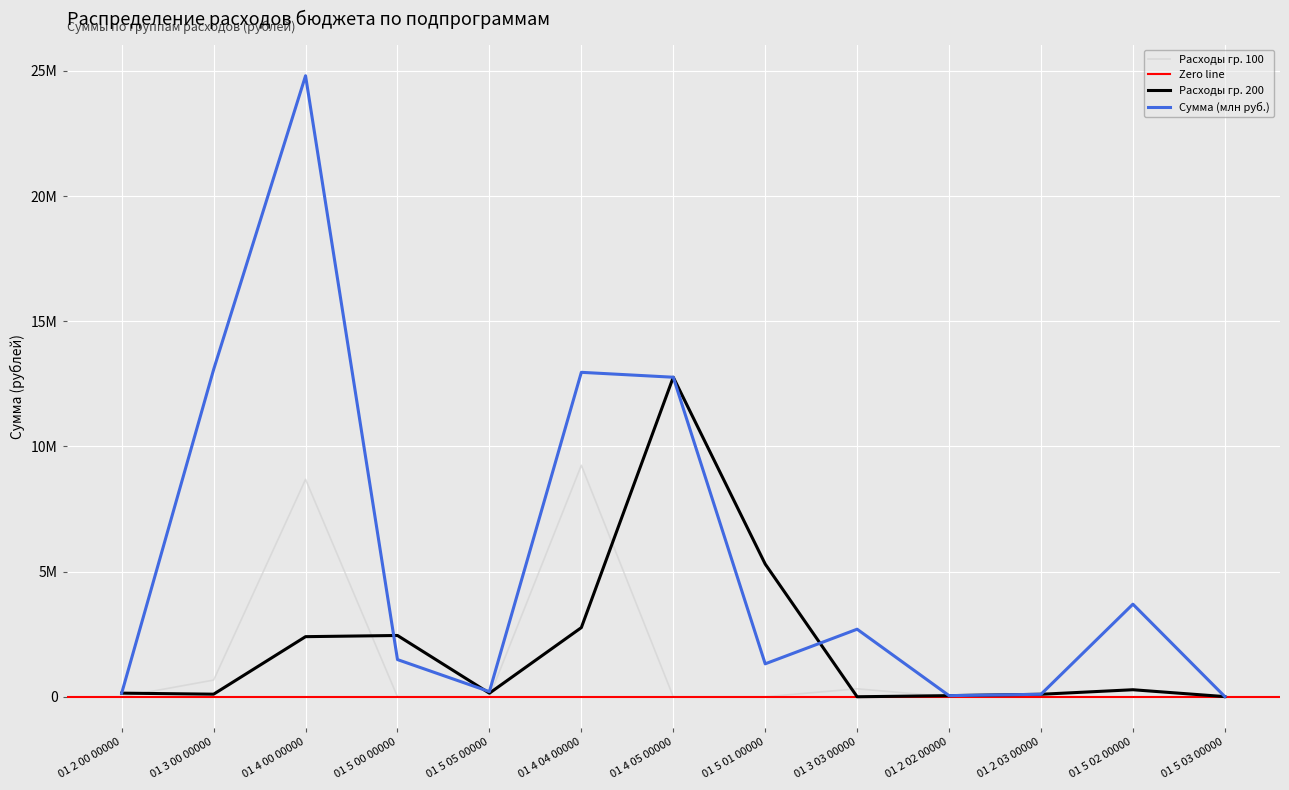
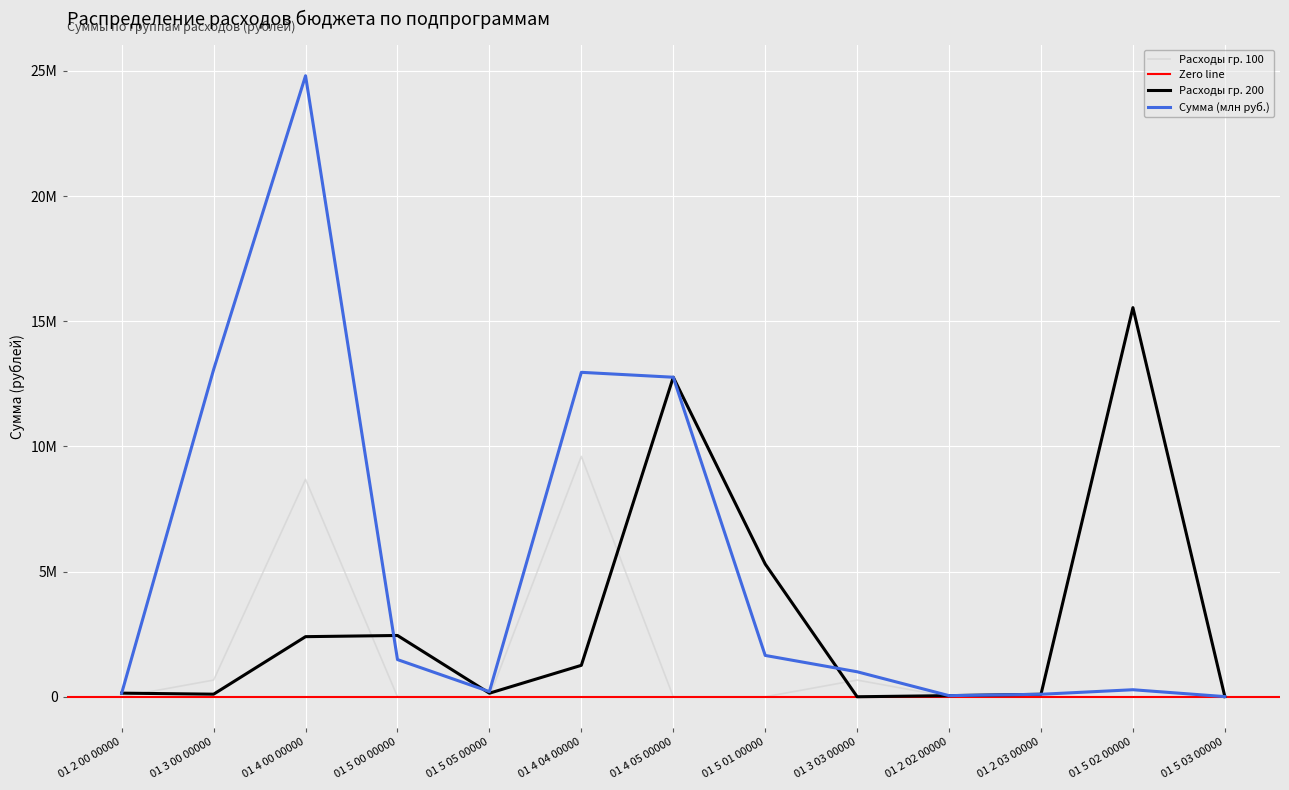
Расходы гр. 100, 01 4 04 00000: 9200000 -> 9600000
Расходы гр. 200, 01 4 04 00000: 2800000 -> 1300000
Сумма (млн руб.), 01 5 01 00000: 1300000 -> 1700000
Расходы гр. 100, 01 3 03 00000: 300000 -> 700000
Сумма (млн руб.), 01 3 03 00000: 2700000 -> 1000000
Расходы гр. 200, 01 5 02 00000: 300000 -> 15500000
Сумма (млн руб.), 01 5 02 00000: 3700000 -> 300000
